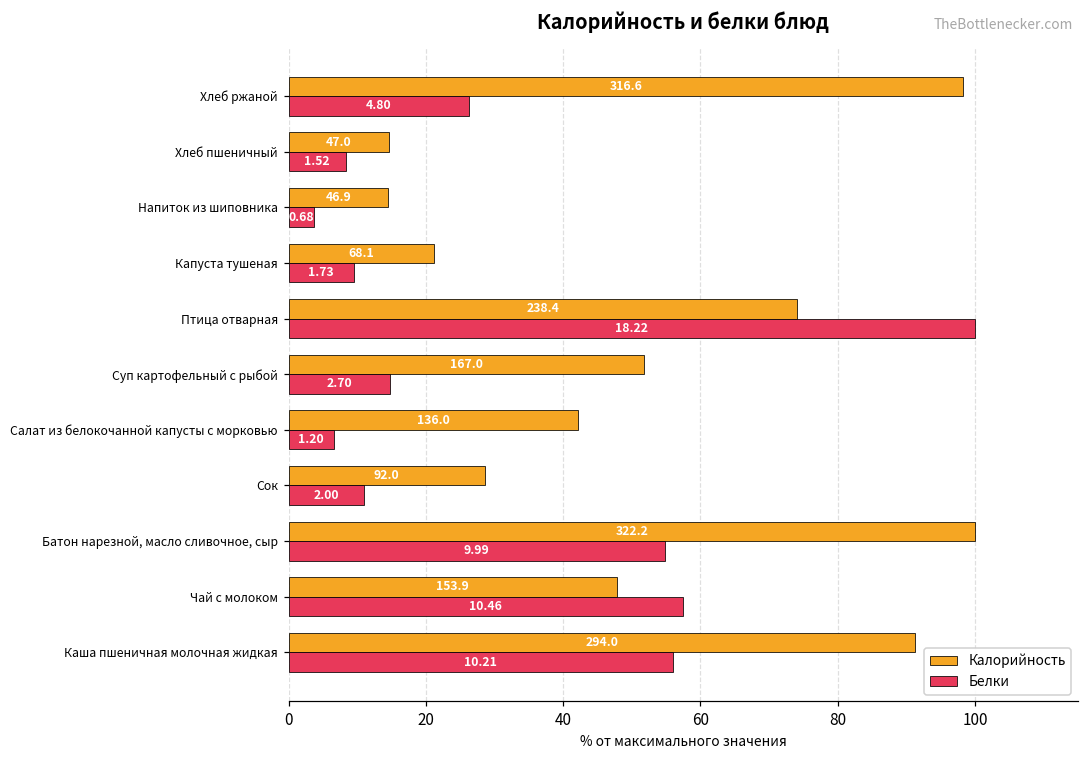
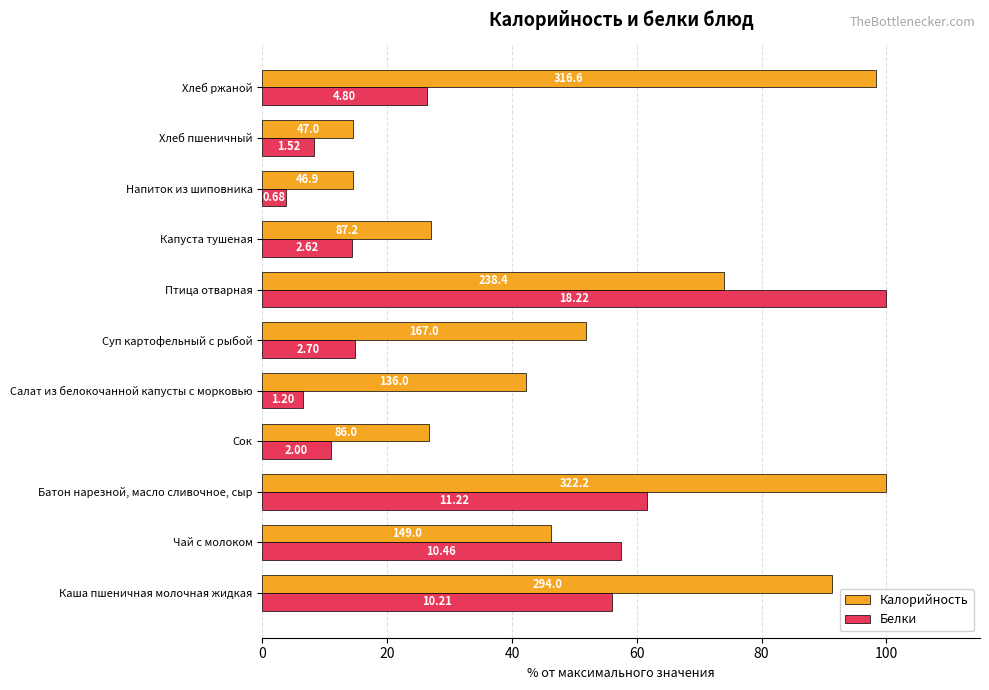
Калорийность, Капуста тушеная: 68.1 -> 87.2
Белки, Капуста тушеная: 1.73 -> 2.62
Калорийность, Сок: 92.0 -> 86.0
Белки, Батон нарезной, масло сливочное, сыр: 9.99 -> 11.22
Калорийность, Чай с молоком: 153.9 -> 149.0
